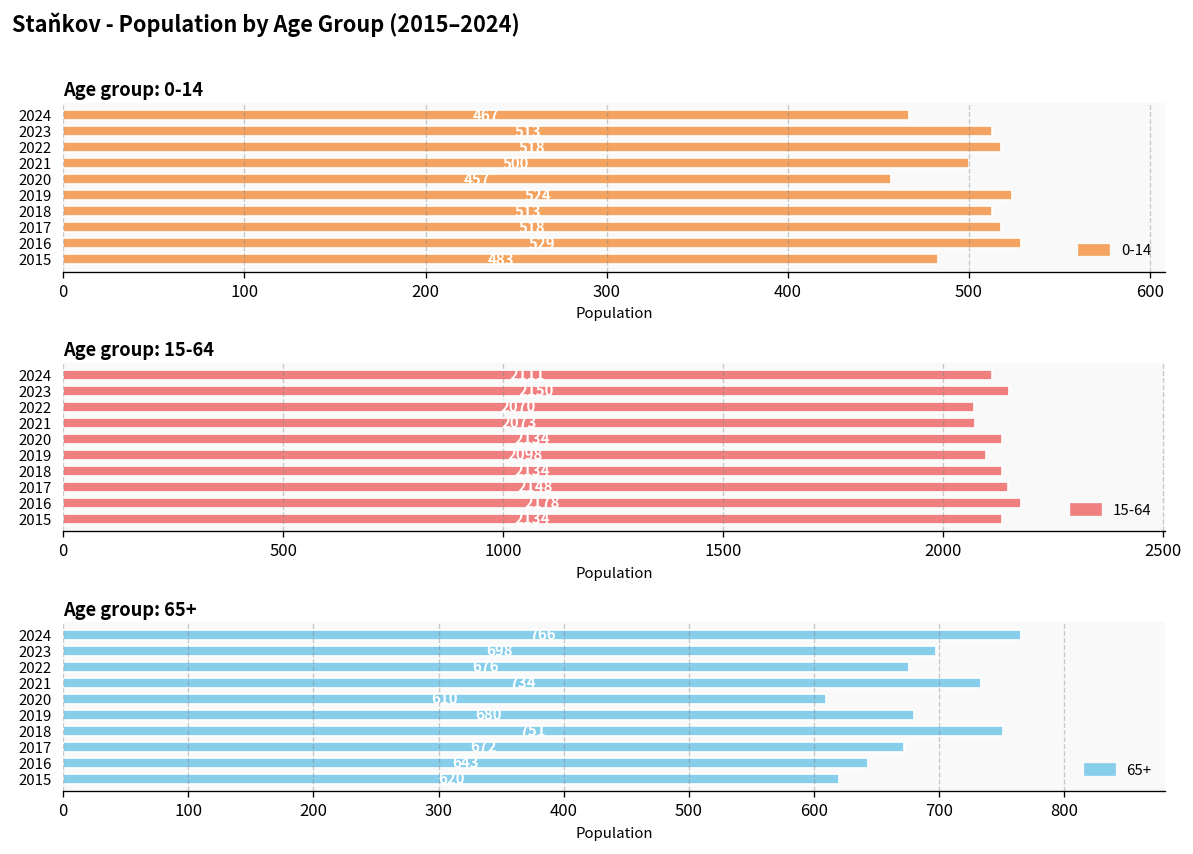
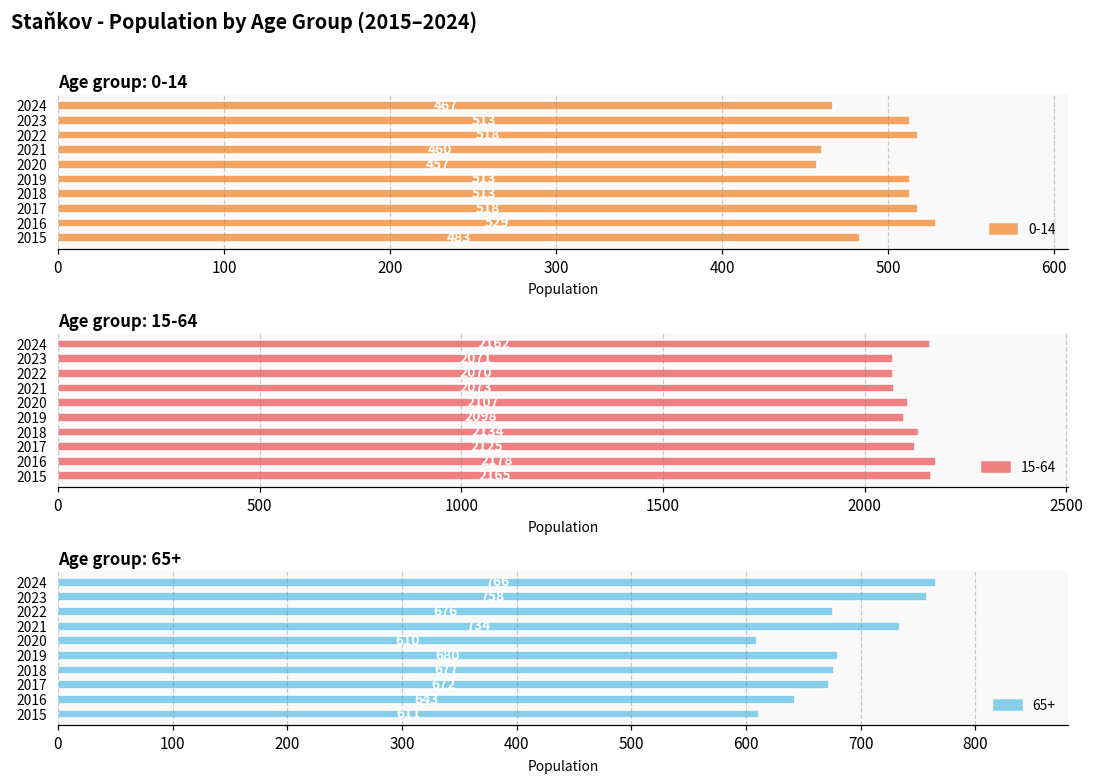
Age group: 0-14, 2021: 500 -> 460
Age group: 0-14, 2019: 524 -> 513
Age group: 15-64, 2024: 2110 -> 2160
Age group: 15-64, 2023: 2150 -> 2070
Age group: 15-64, 2020: 2130 -> 2110
Age group: 15-64, 2017: 2150 -> 2130
Age group: 15-64, 2015: 2130 -> 2170
Age group: 65+, 2023: 698 -> 758
Age group: 65+, 2018: 751 -> 677
Age group: 65+, 2015: 620 -> 611
